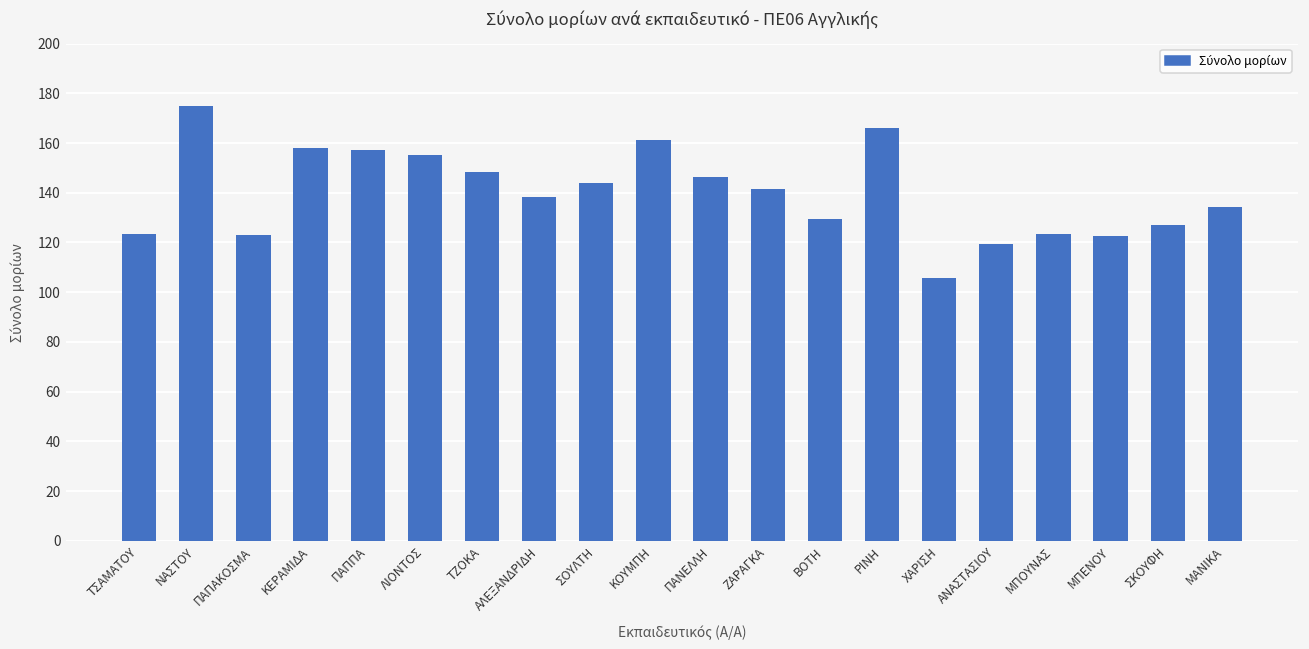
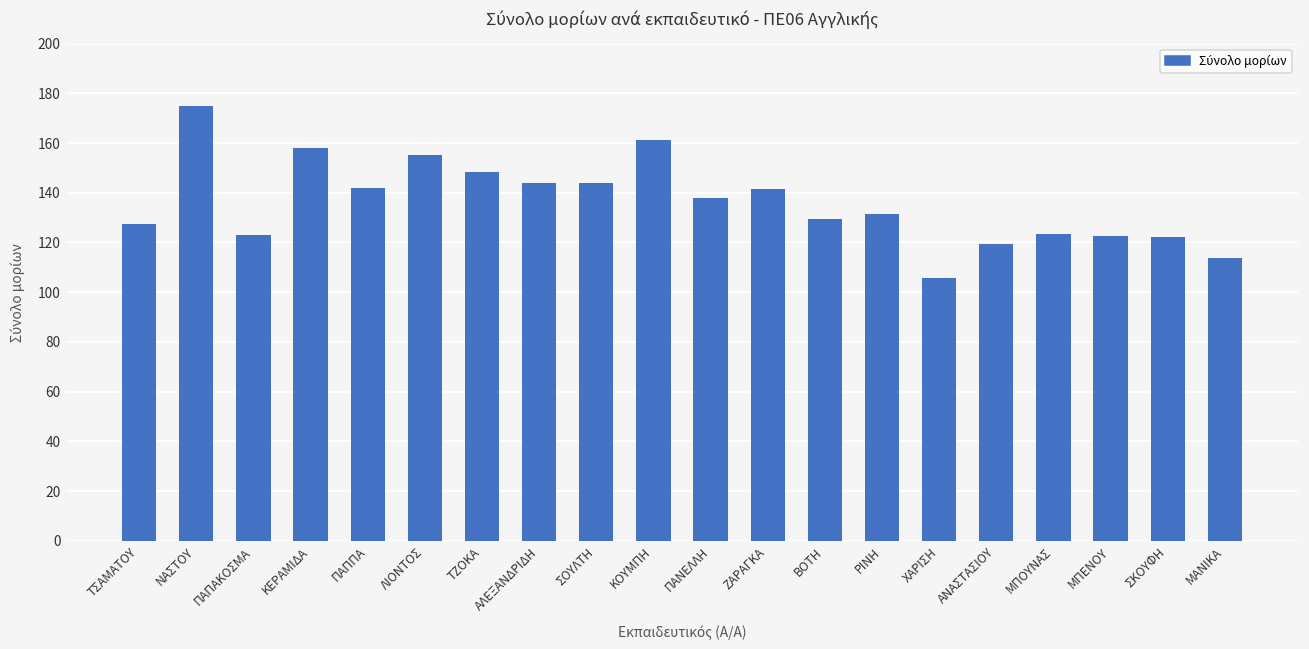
ΤΣΑΜΑΤΟΥ: 123 -> 127
ΠΑΠΠΑ: 157 -> 142
ΑΛΕΞΑΝΔΡΙΔΗ: 138 -> 144
ΠΑΝΕΛΛΗ: 146 -> 138
ΡΙΝΗ: 166 -> 132
ΣΚΟΥΦΗ: 127 -> 122
ΜΑΝΙΚΑ: 134 -> 114
